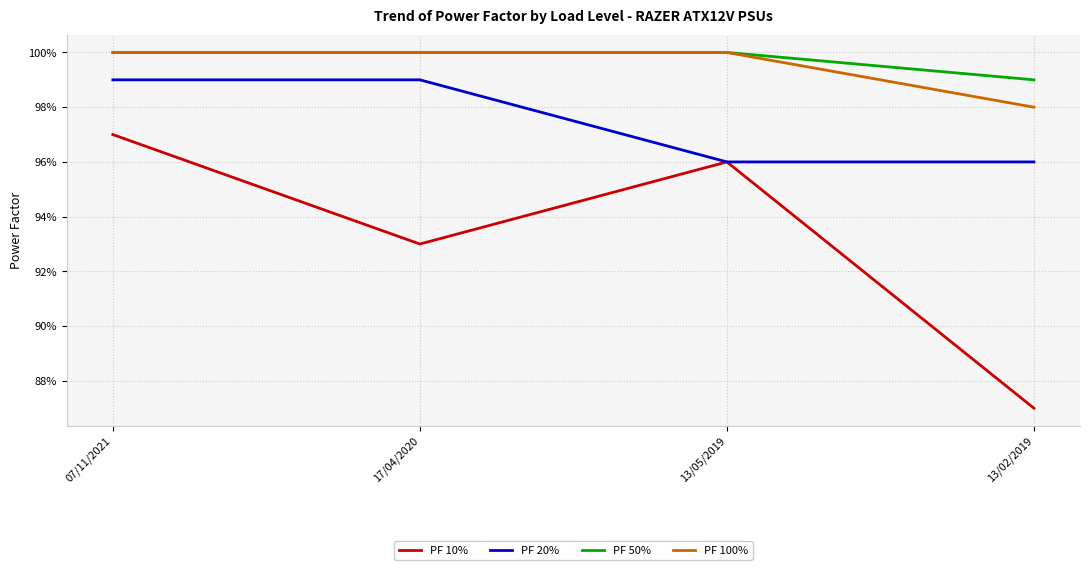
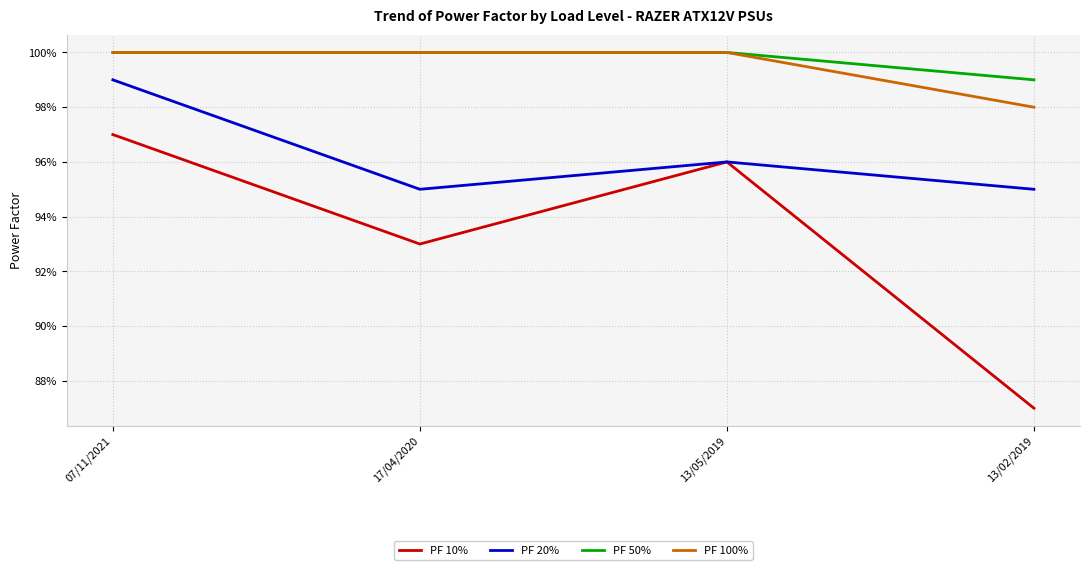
PF 20%, 17/04/2020: 99.0% -> 95.0%
PF 20%, 13/02/2019: 96.0% -> 95.0%
